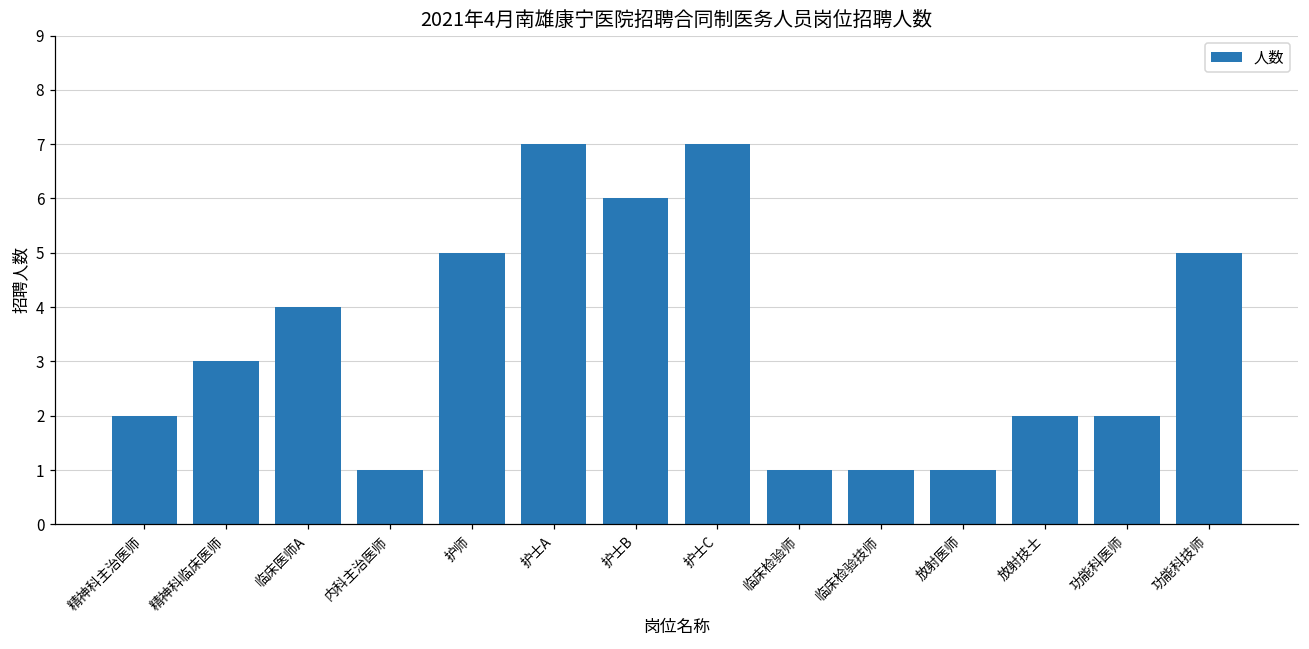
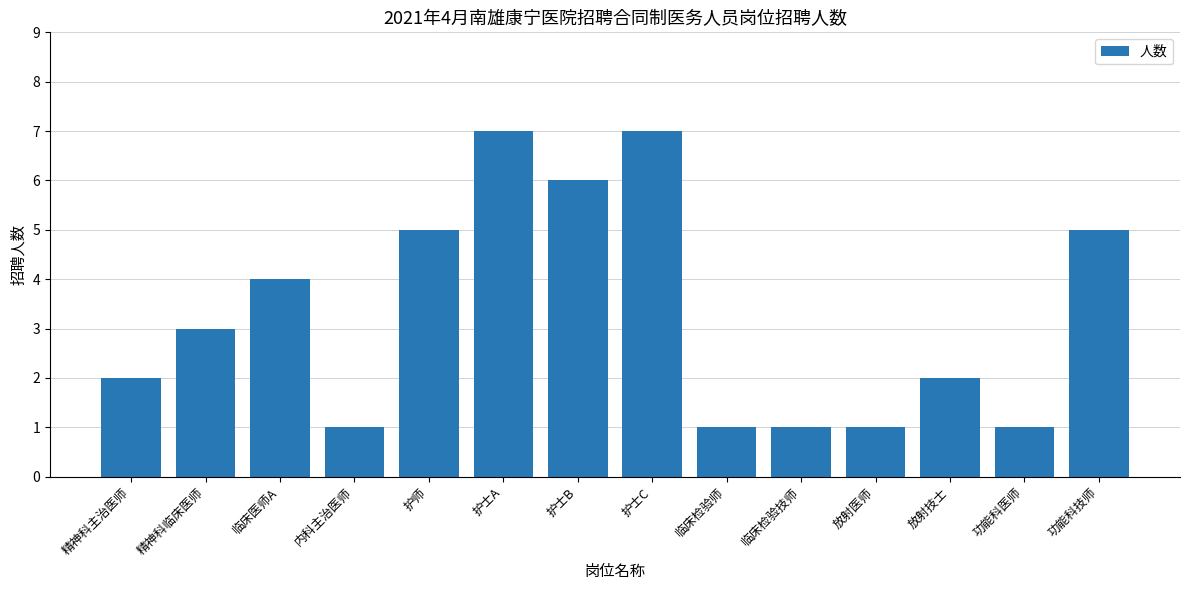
功能科医师: 2 -> 1
